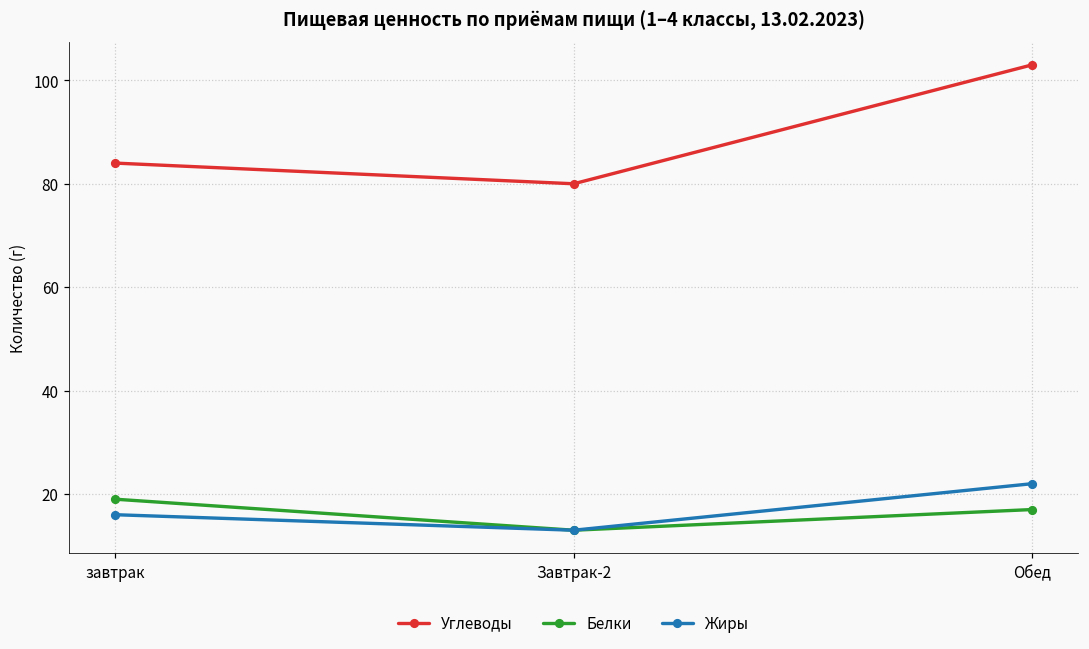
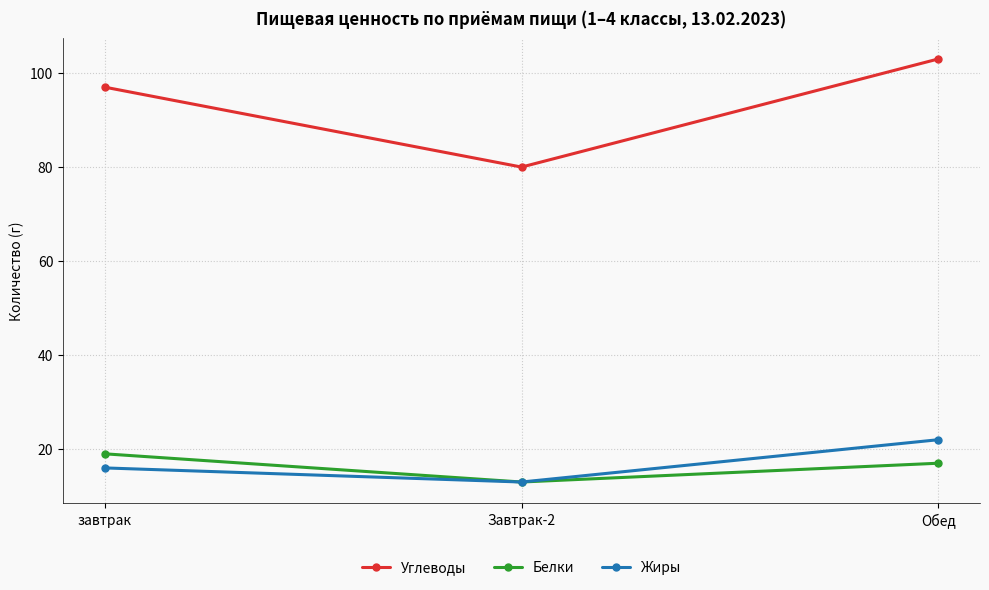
Углеводы, завтрак: 84 -> 97
